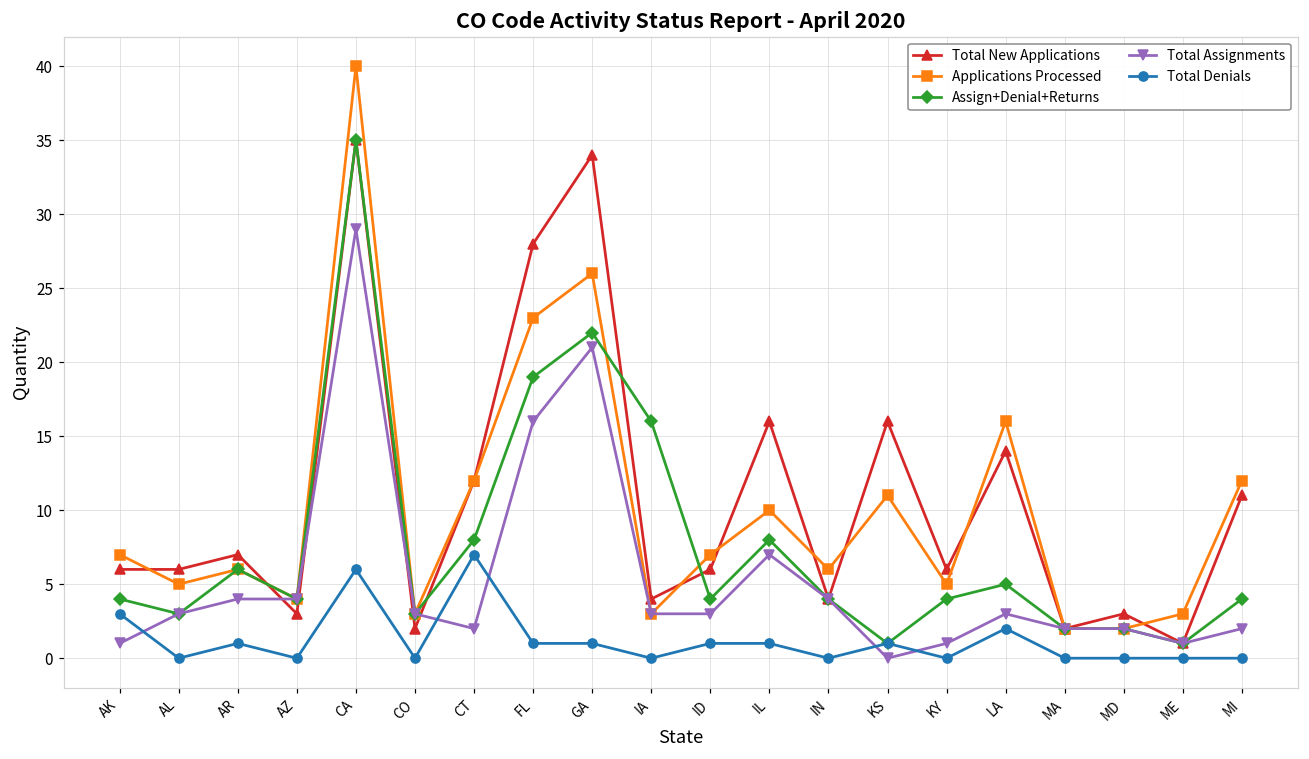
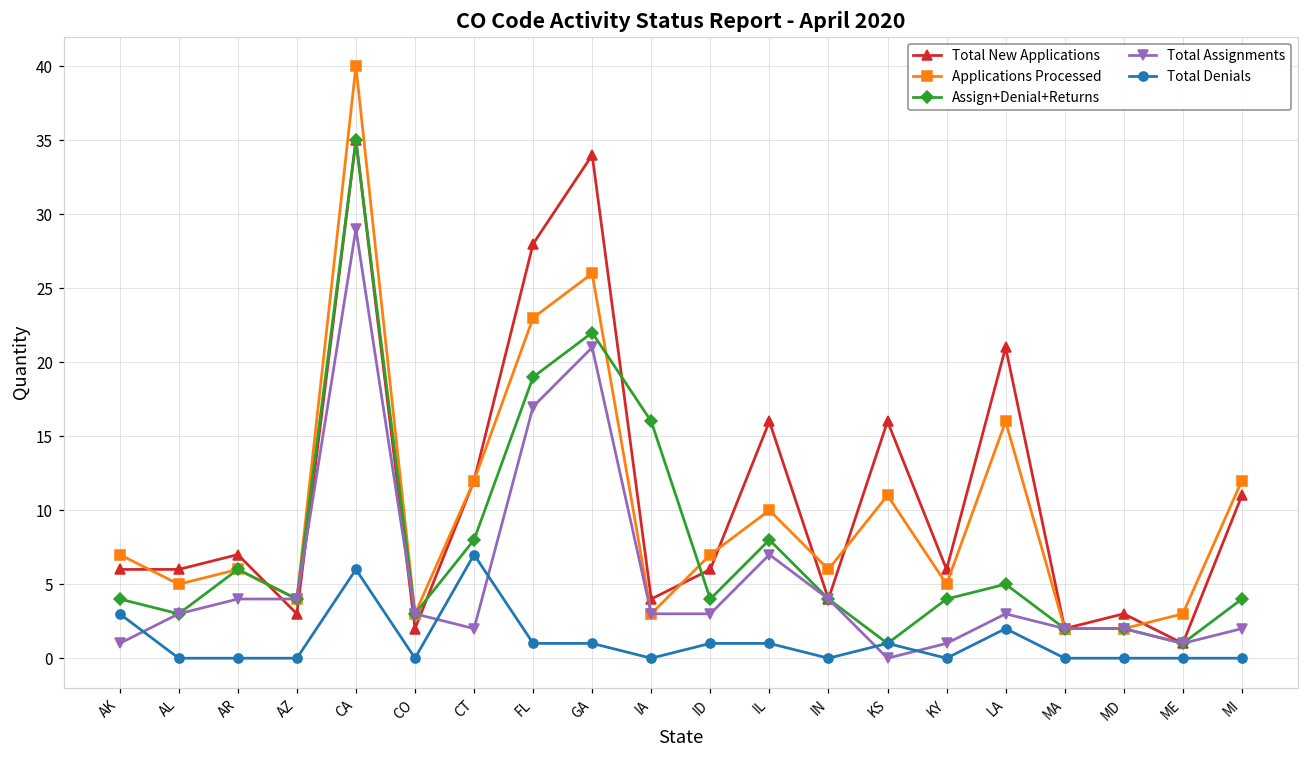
Total Denials, AR: 1 -> 0
Total Assignments, FL: 16 -> 17
Total New Applications, LA: 14 -> 21
